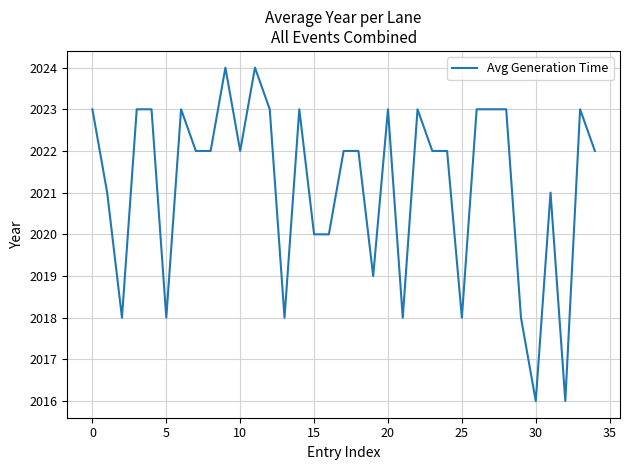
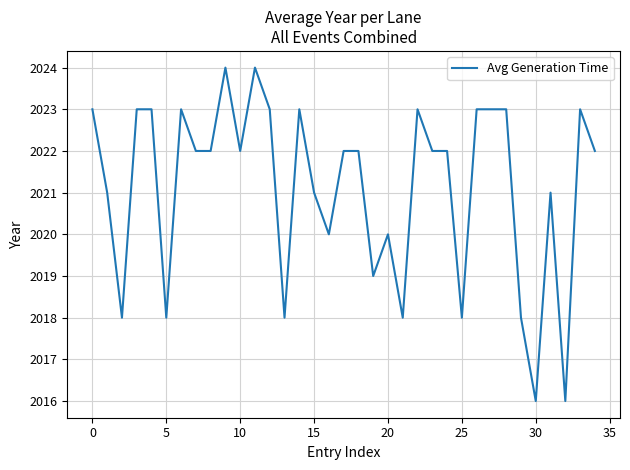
15: 2020 -> 2021
20: 2023 -> 2020
